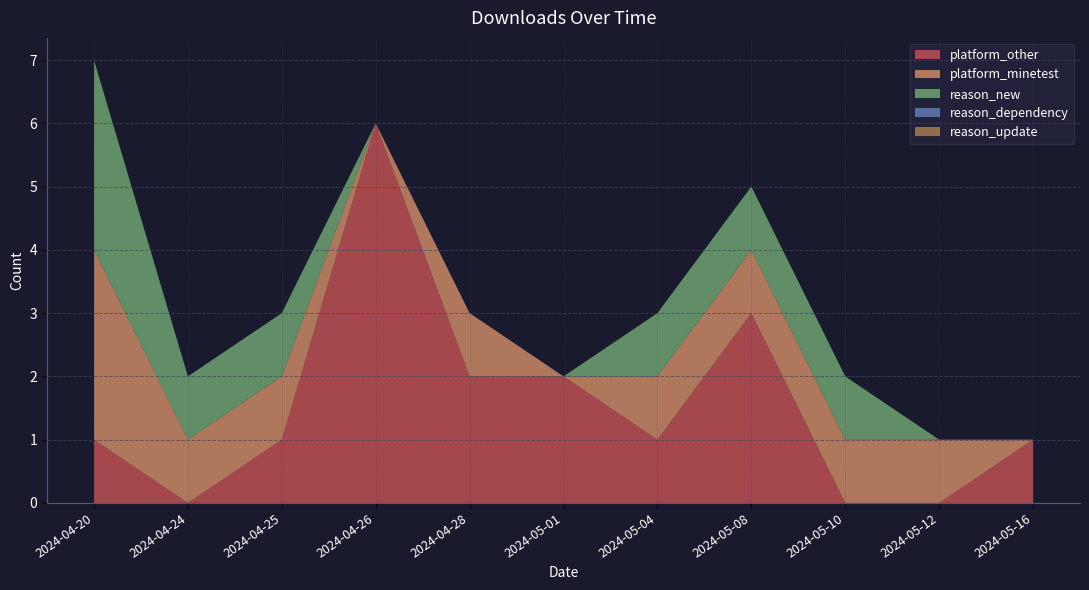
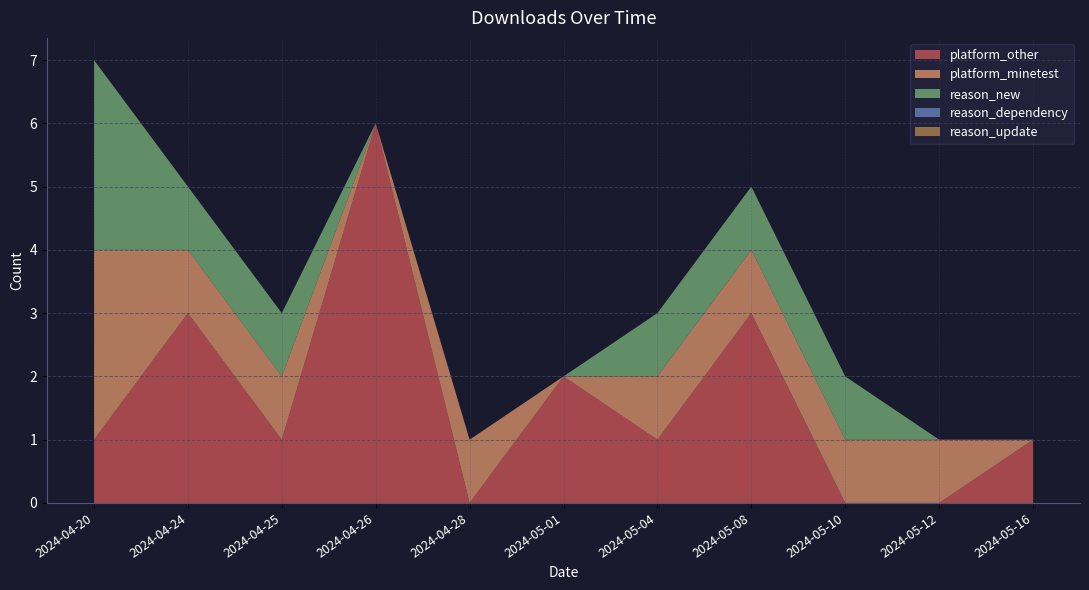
platform_other, 2024-04-24: 0 -> 3
platform_other, 2024-04-28: 2 -> 0
